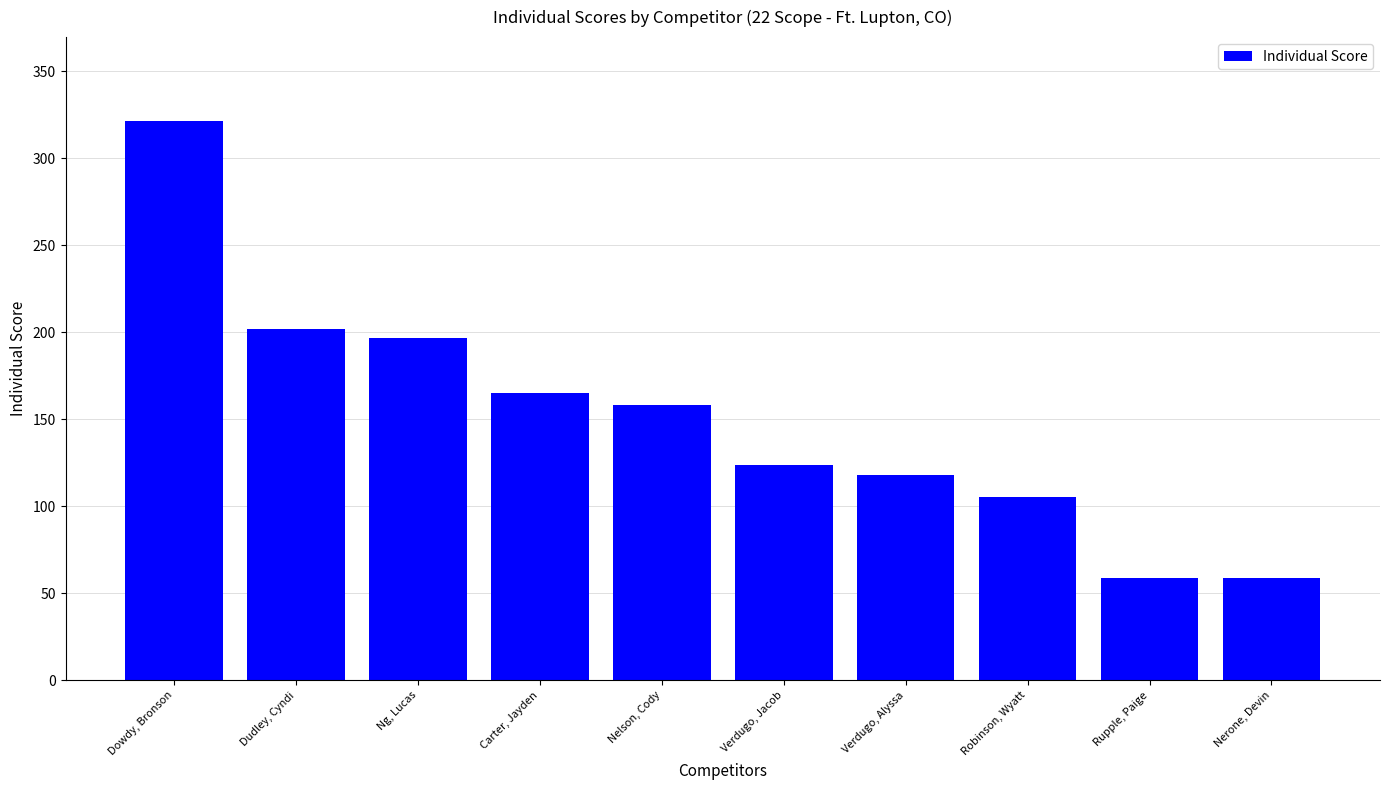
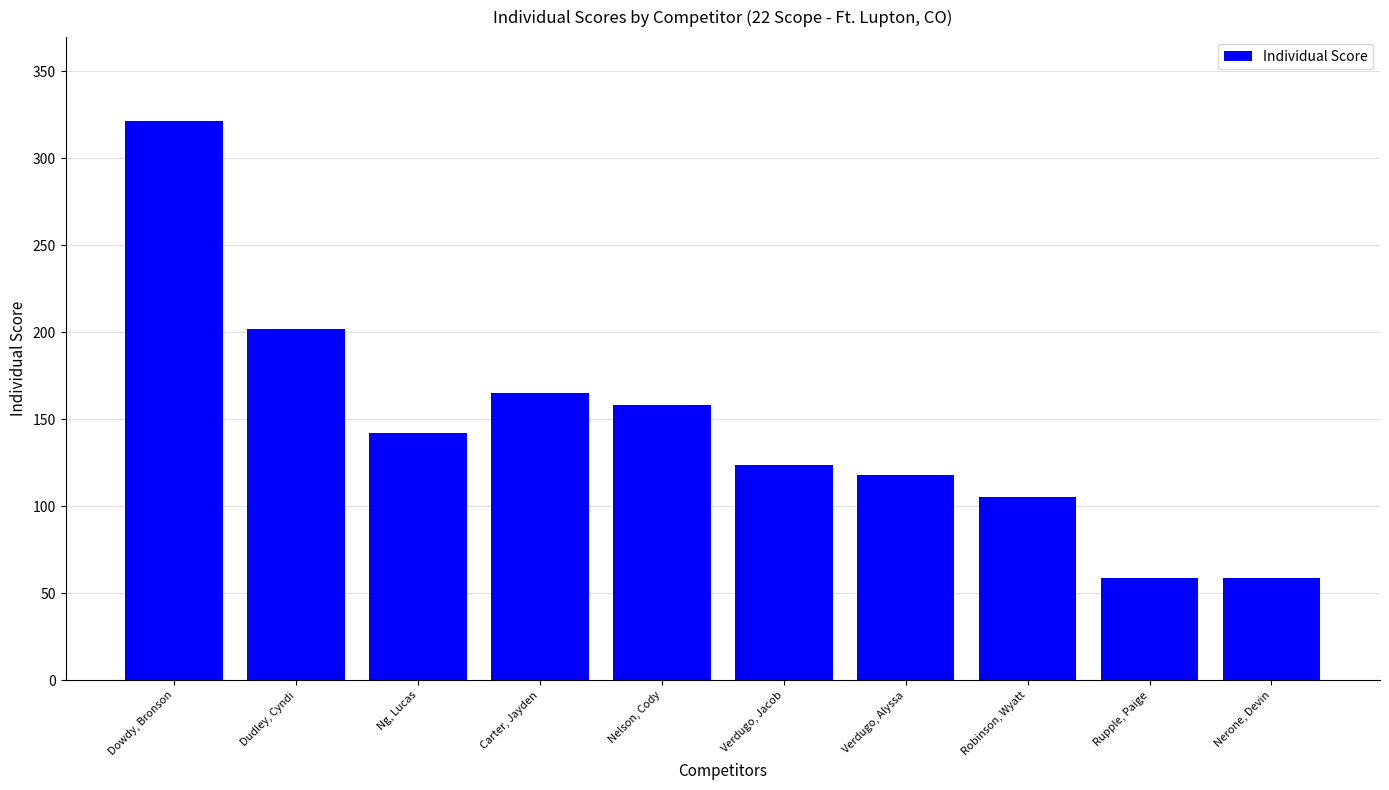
Ng, Lucas: 197 -> 142
